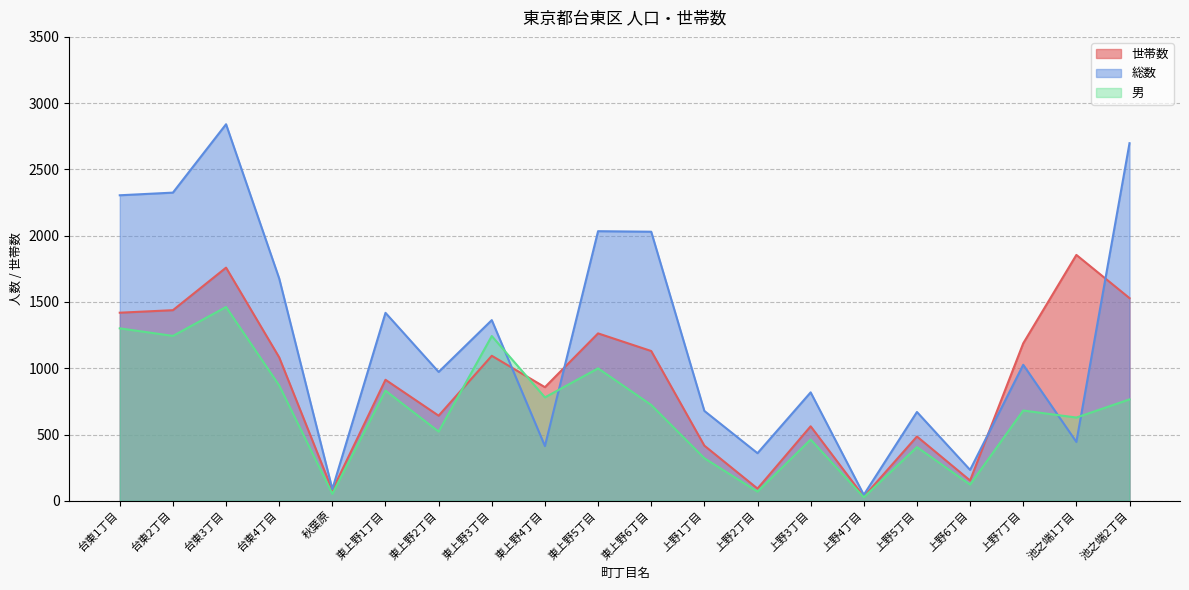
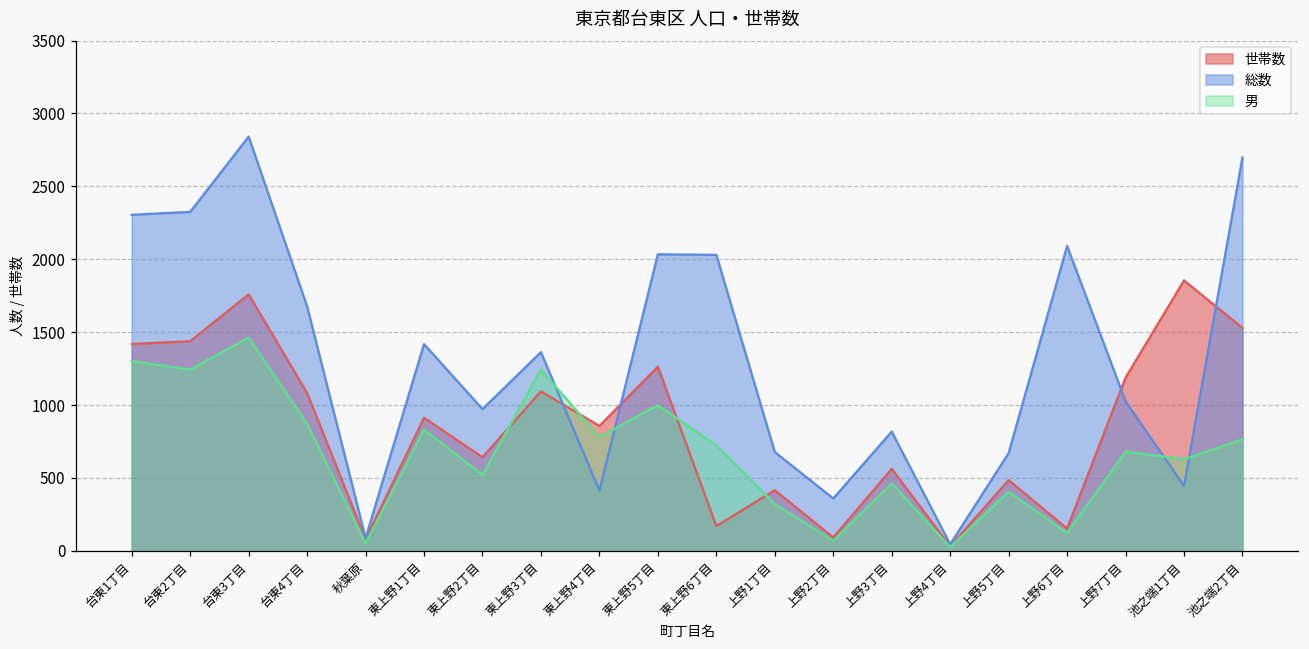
世帯数, 東上野6丁目: 1130 -> 170
総数, 上野6丁目: 230 -> 2090
